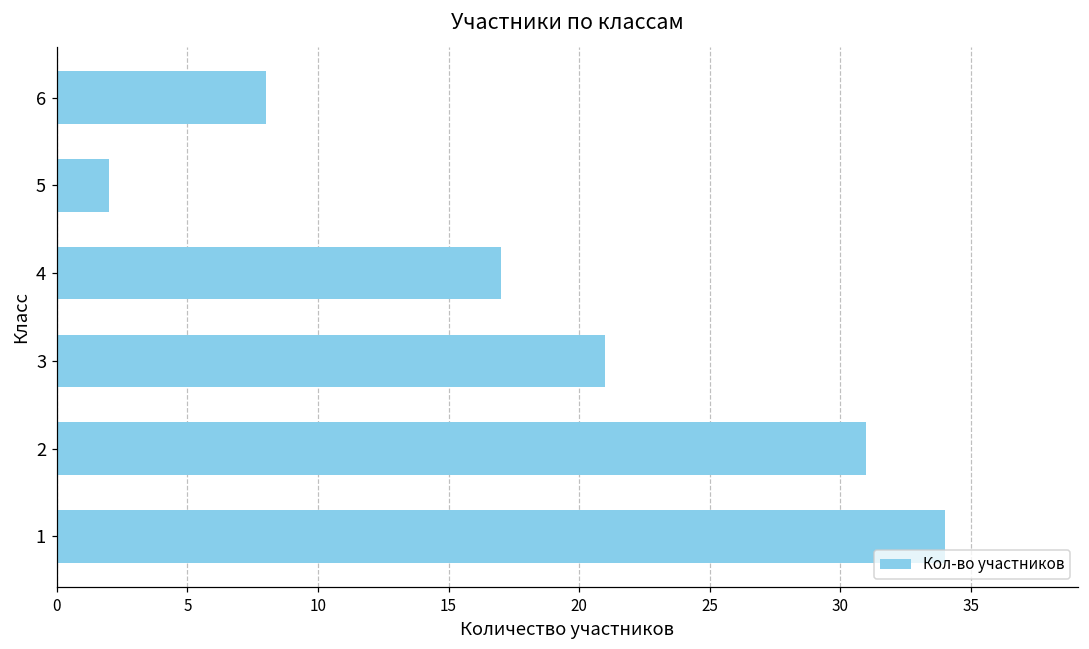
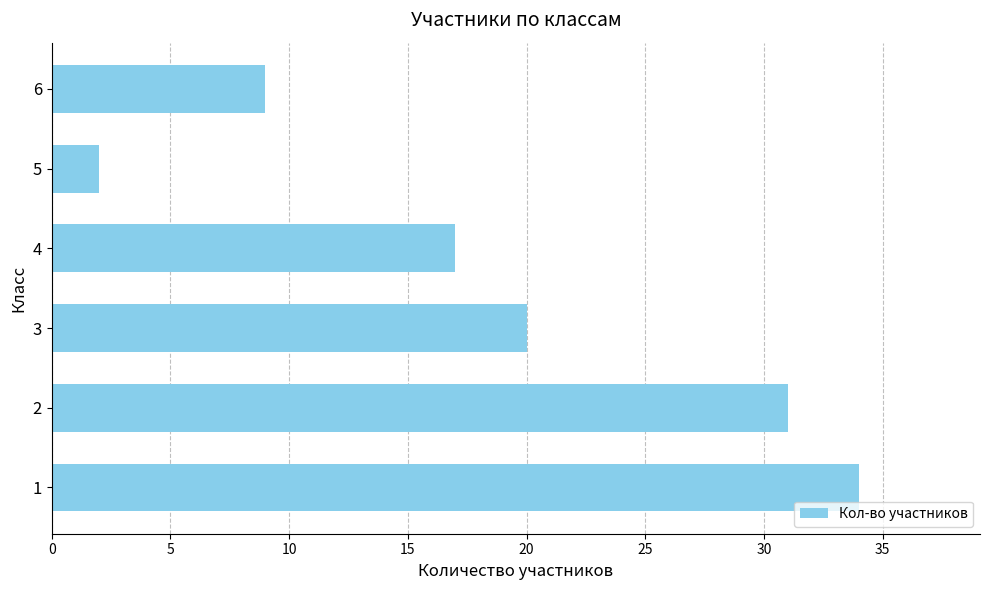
6: 8 -> 9
3: 21 -> 20
